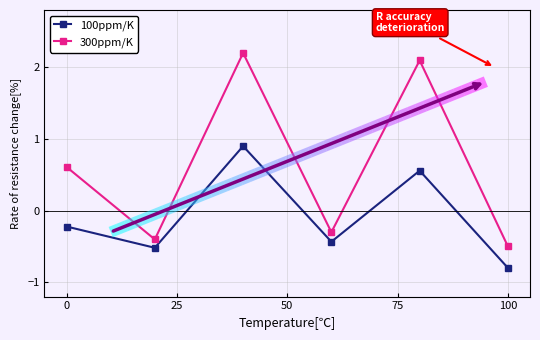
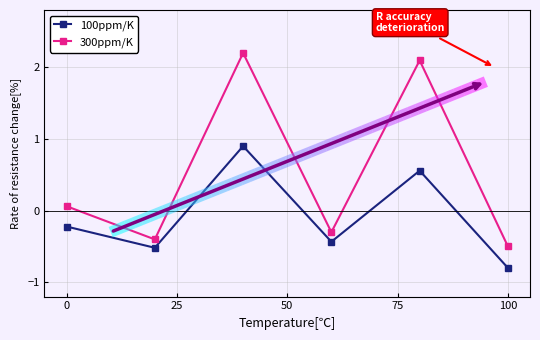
300ppm/K, 0: 0.6 -> 0.1
